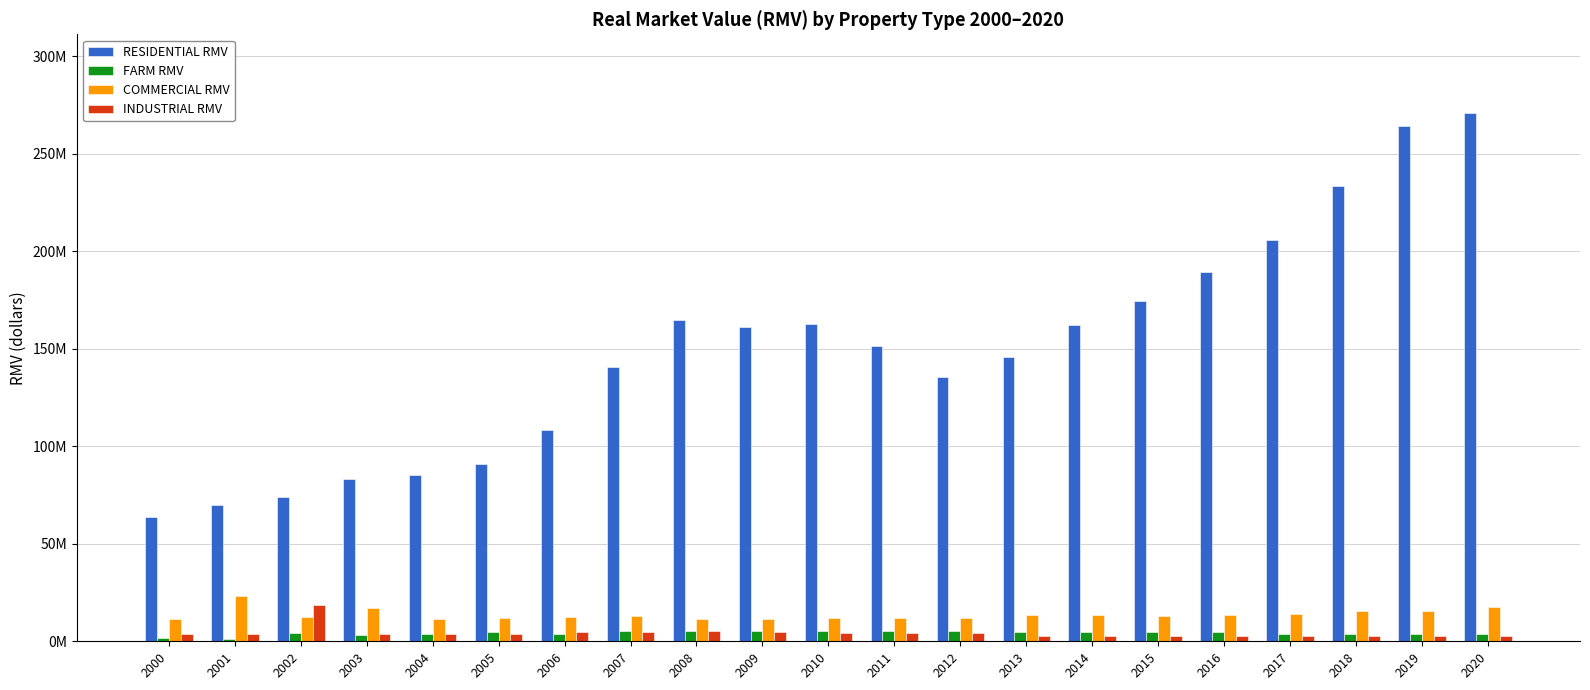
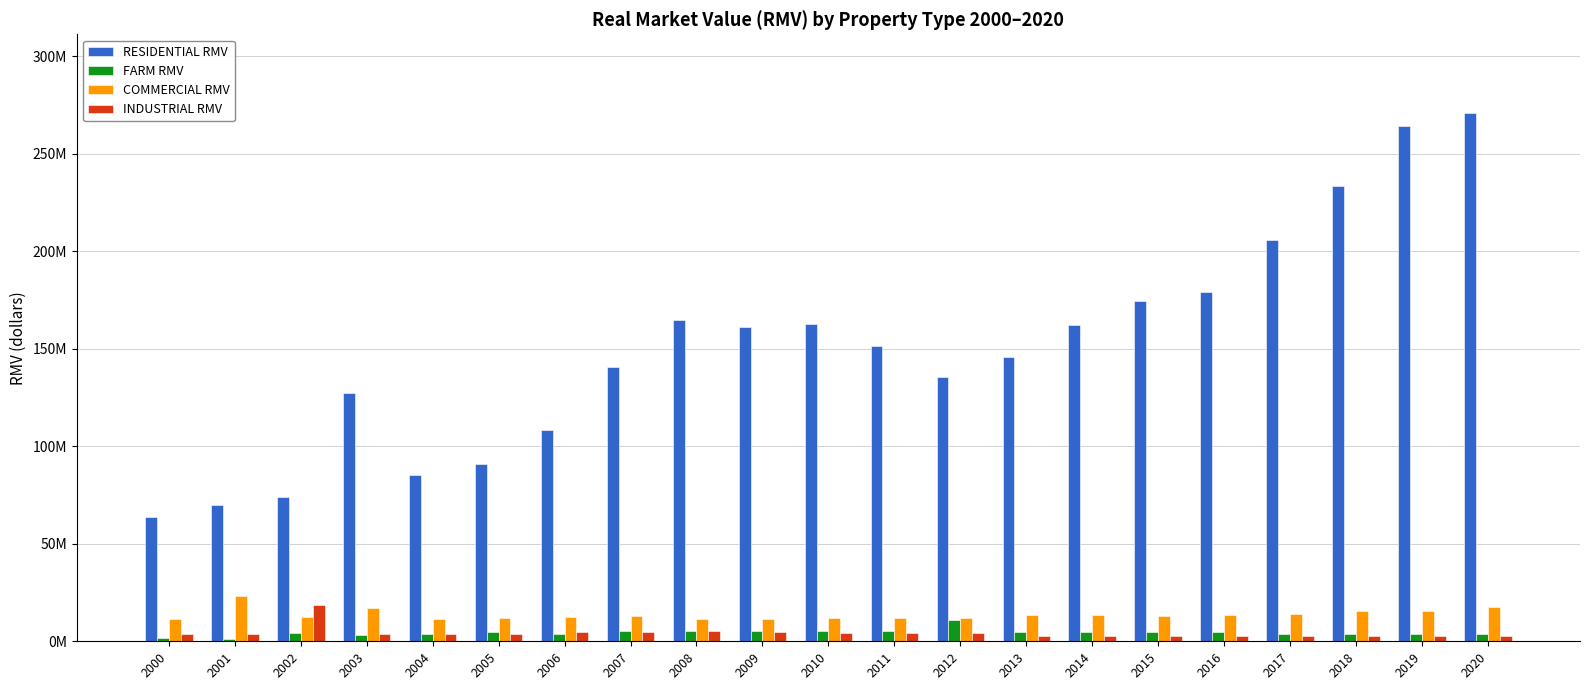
RESIDENTIAL RMV, 2003: 83000000 -> 127000000
FARM RMV, 2012: 5000000 -> 11000000
RESIDENTIAL RMV, 2016: 189000000 -> 179000000
